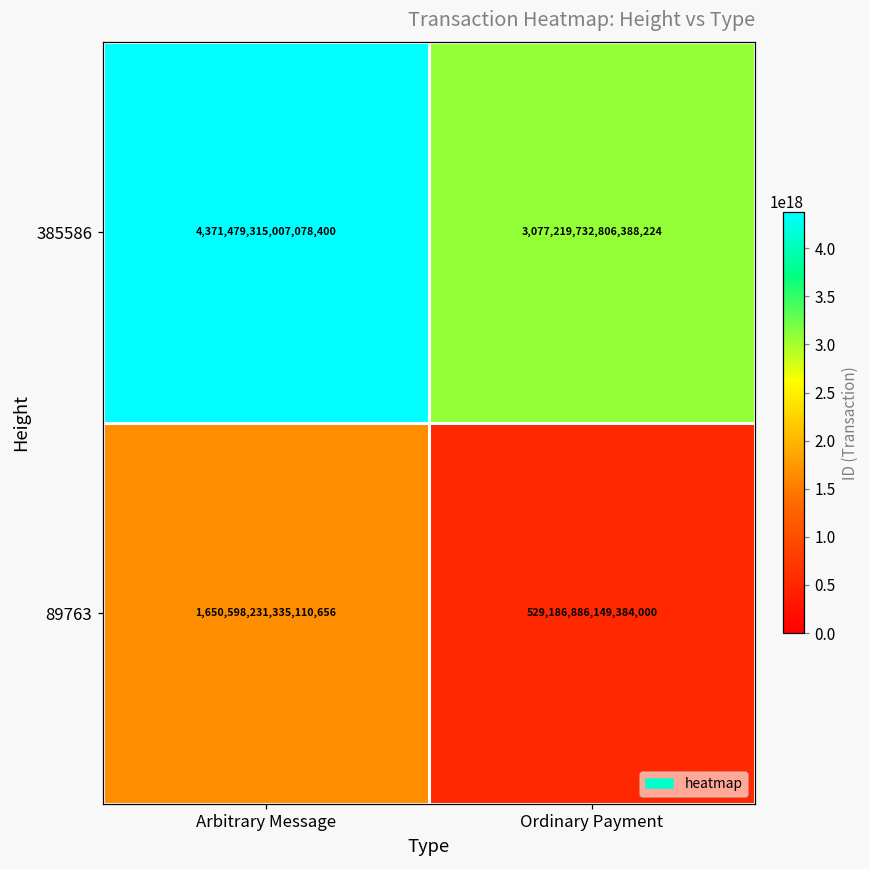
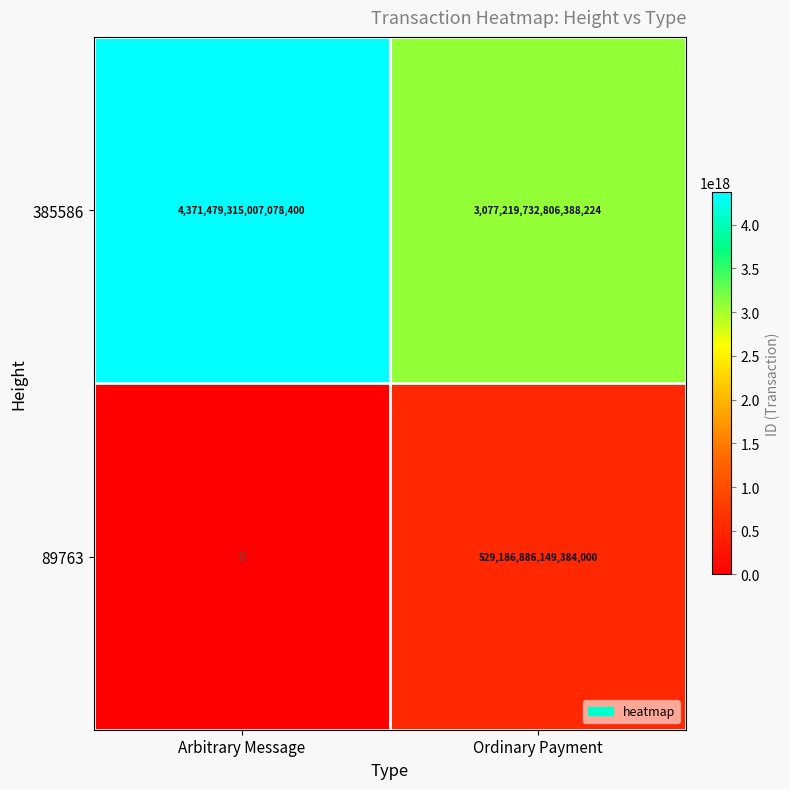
89763, Arbitrary Message: 1,650,598,231,335,110,656 -> 0
